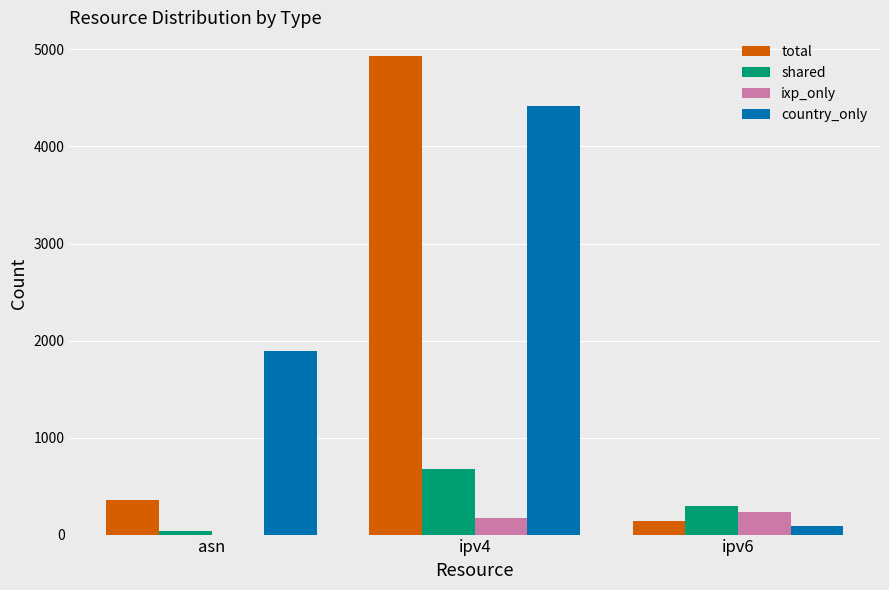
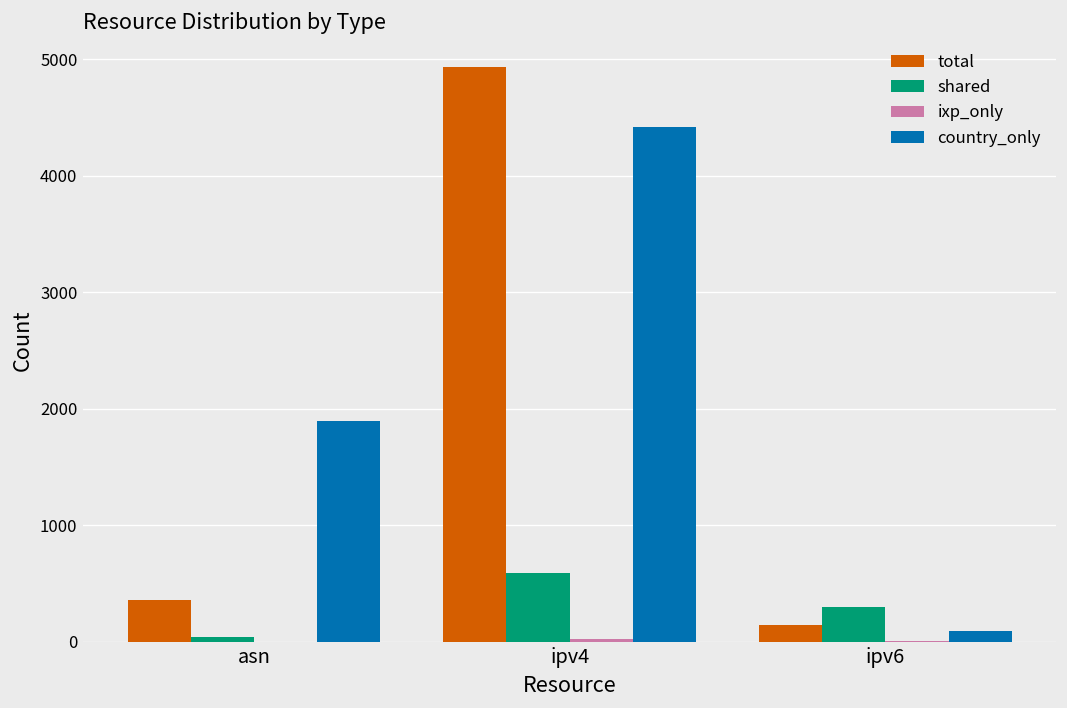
shared, ipv4: 700 -> 600
ixp_only, ipv4: 200 -> 0
ixp_only, ipv6: 200 -> 0
